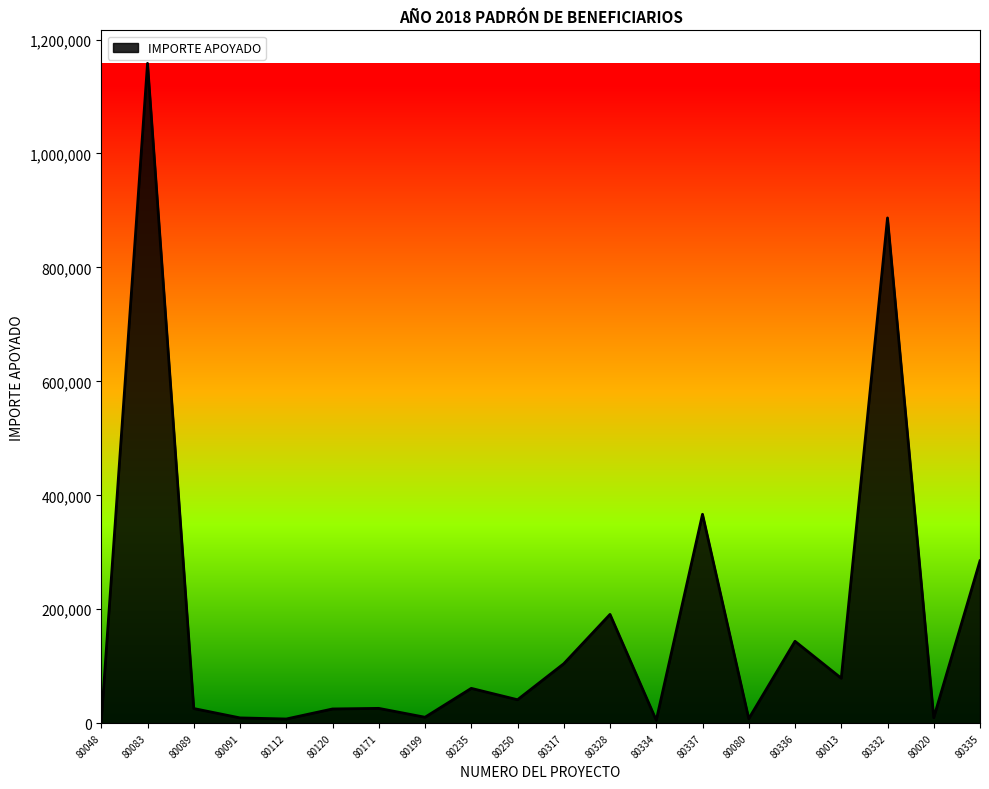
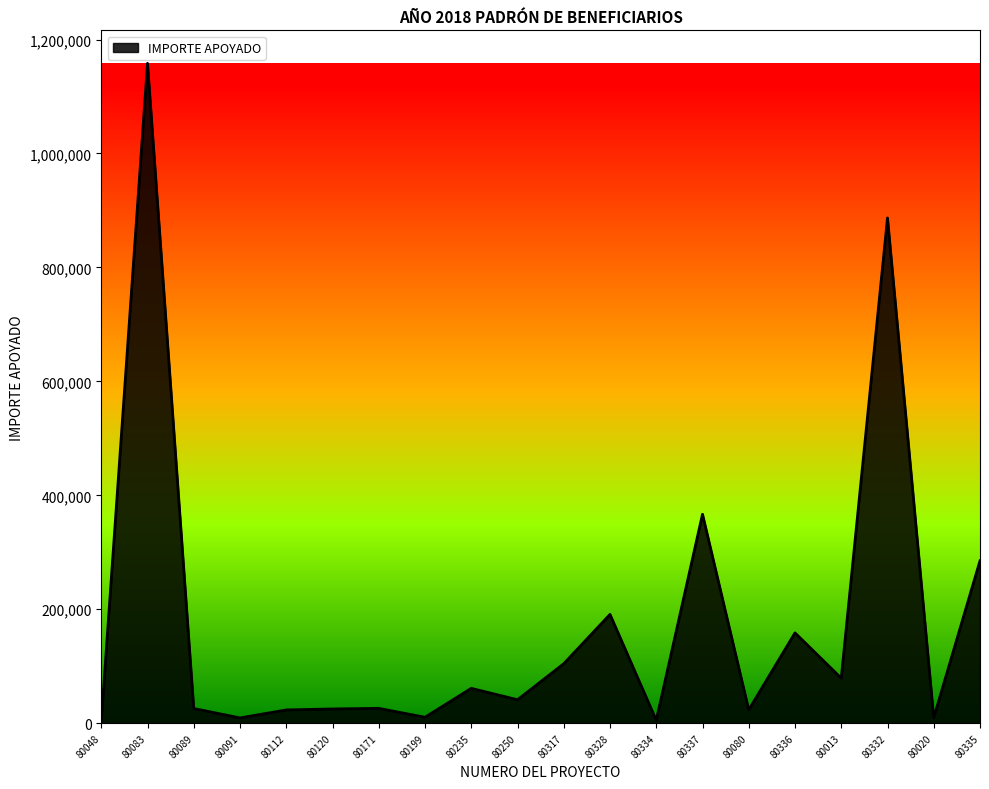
80112: 10,000 -> 20,000
80080: 10,000 -> 20,000
80336: 140,000 -> 160,000
